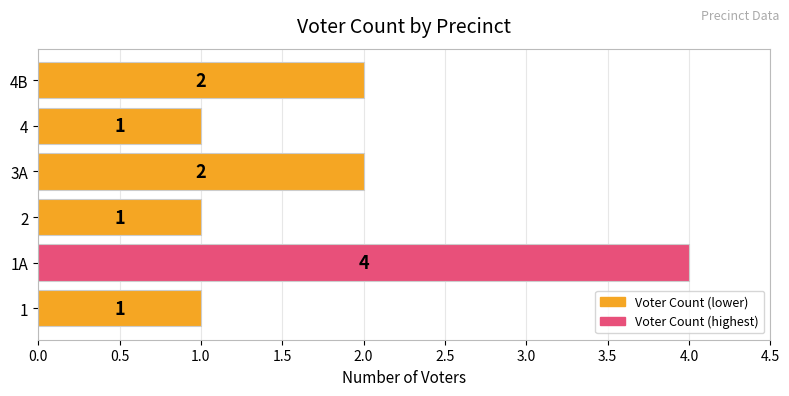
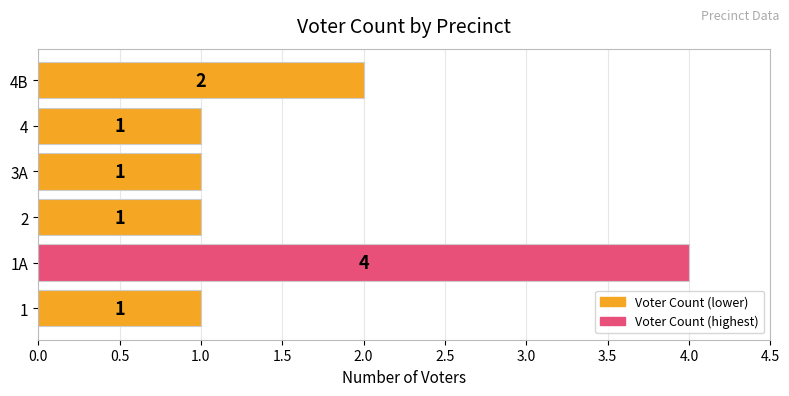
3A: 2 -> 1
